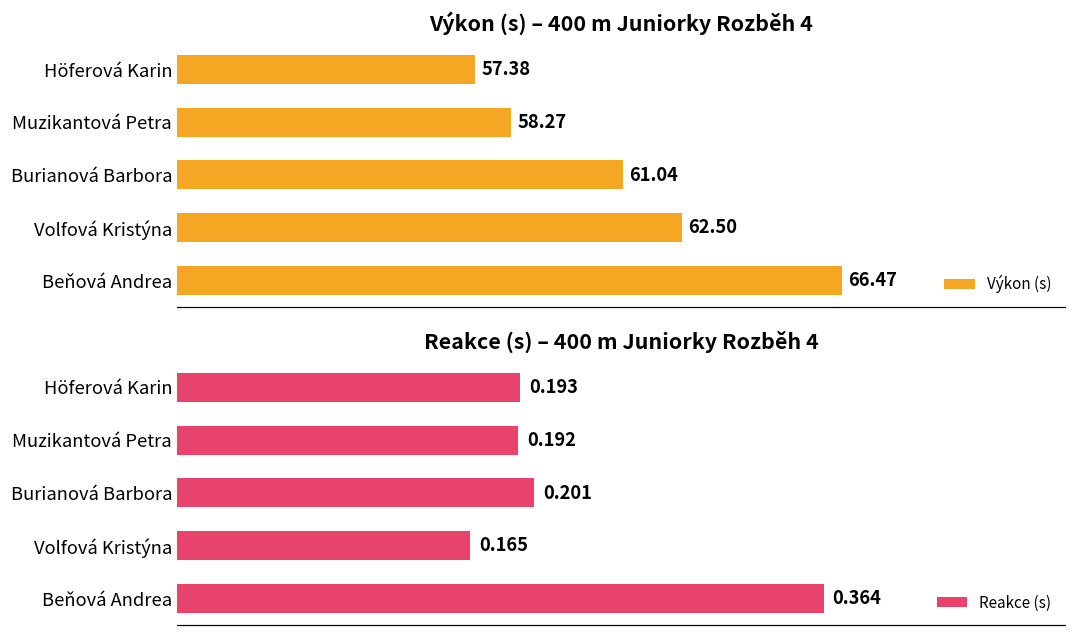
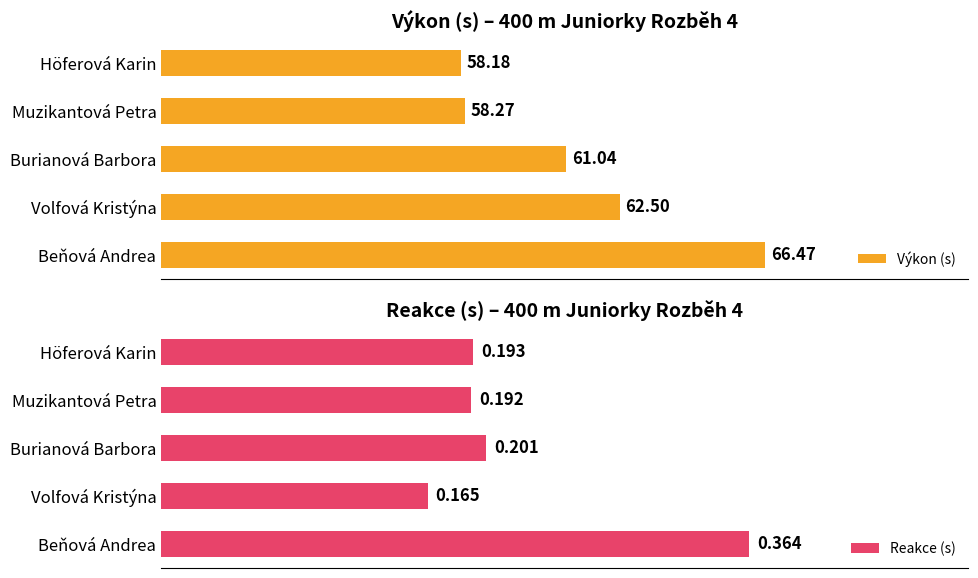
Výkon (s) – 400 m Juniorky Rozběh 4, Höferová Karin: 57.38 -> 58.18
